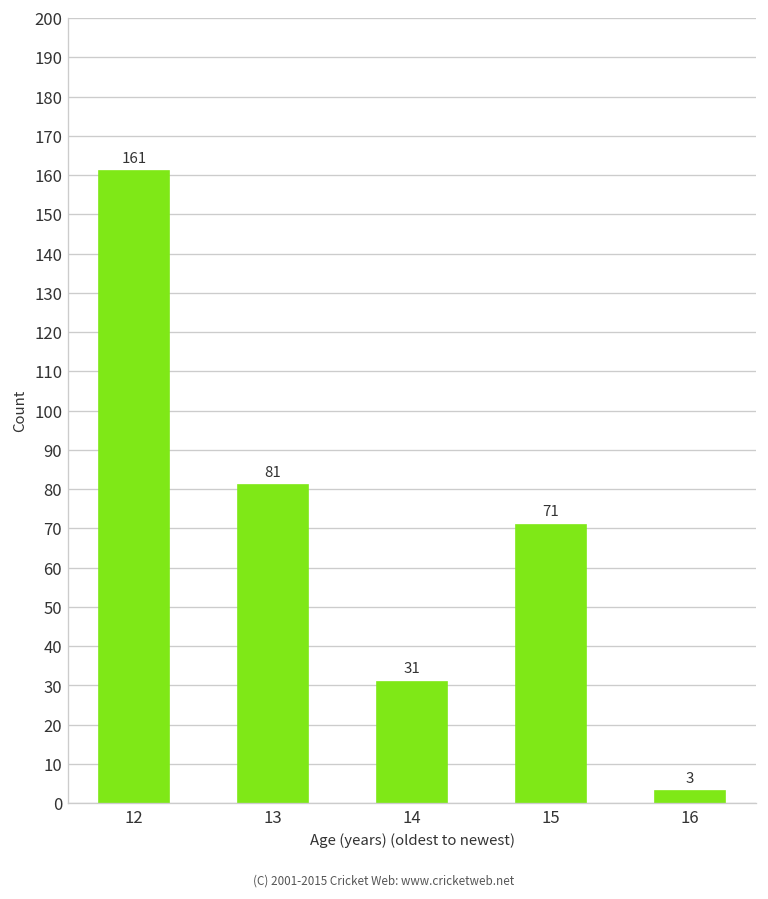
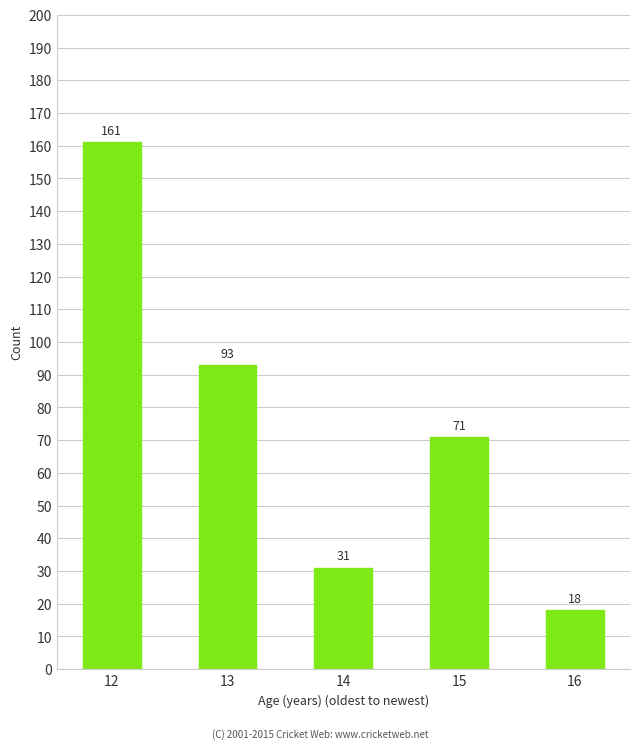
13: 81 -> 93
16: 3 -> 18
